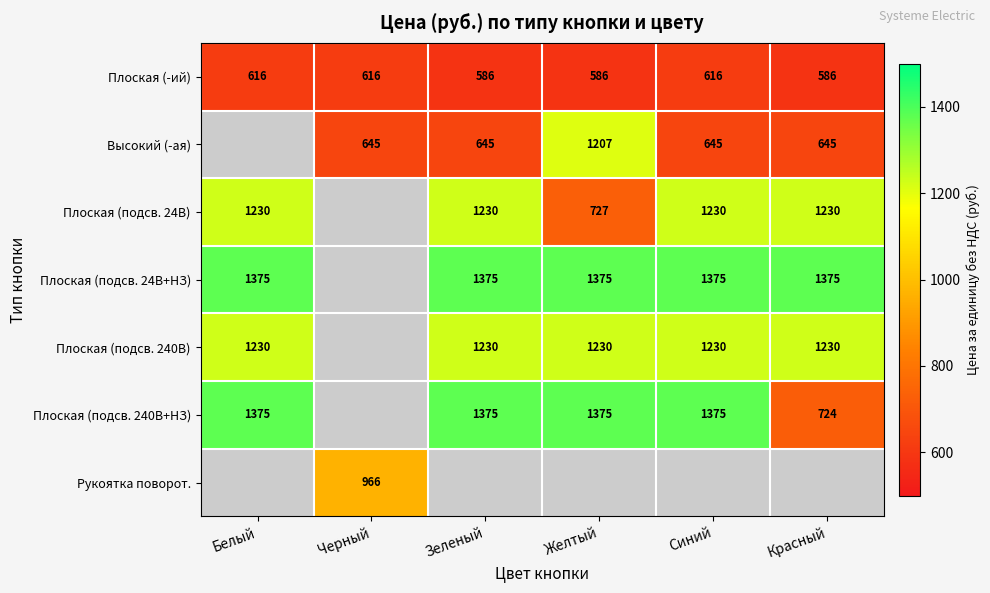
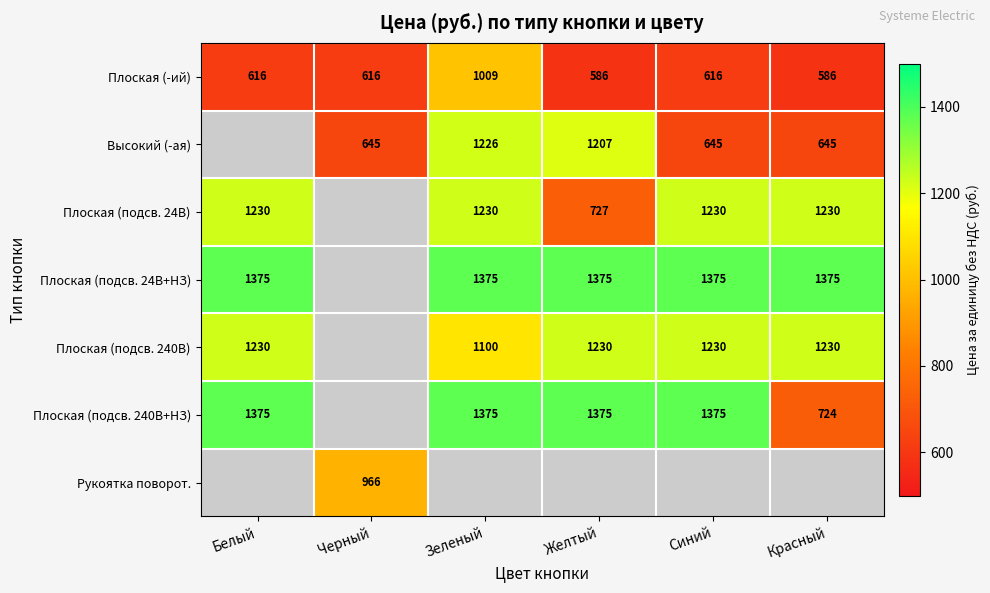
Плоская (-ий), Зеленый: 586 -> 1009
Высокий (-ая), Зеленый: 645 -> 1226
Плоская (подсв. 240В), Зеленый: 1230 -> 1100
